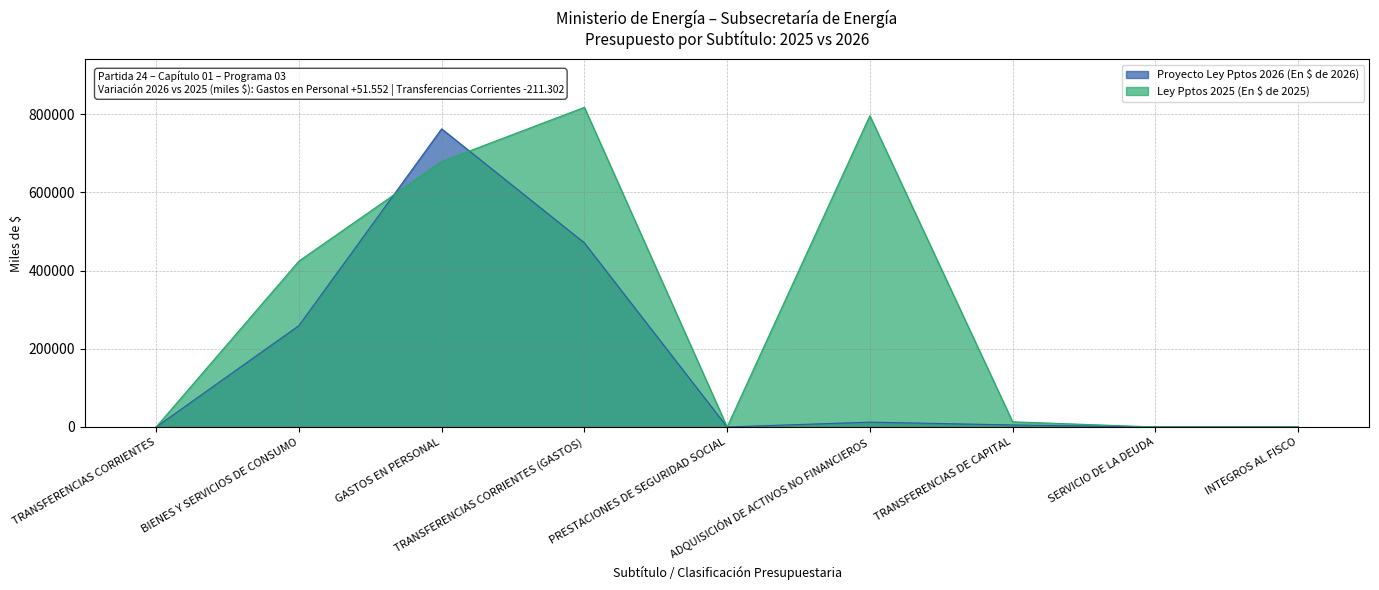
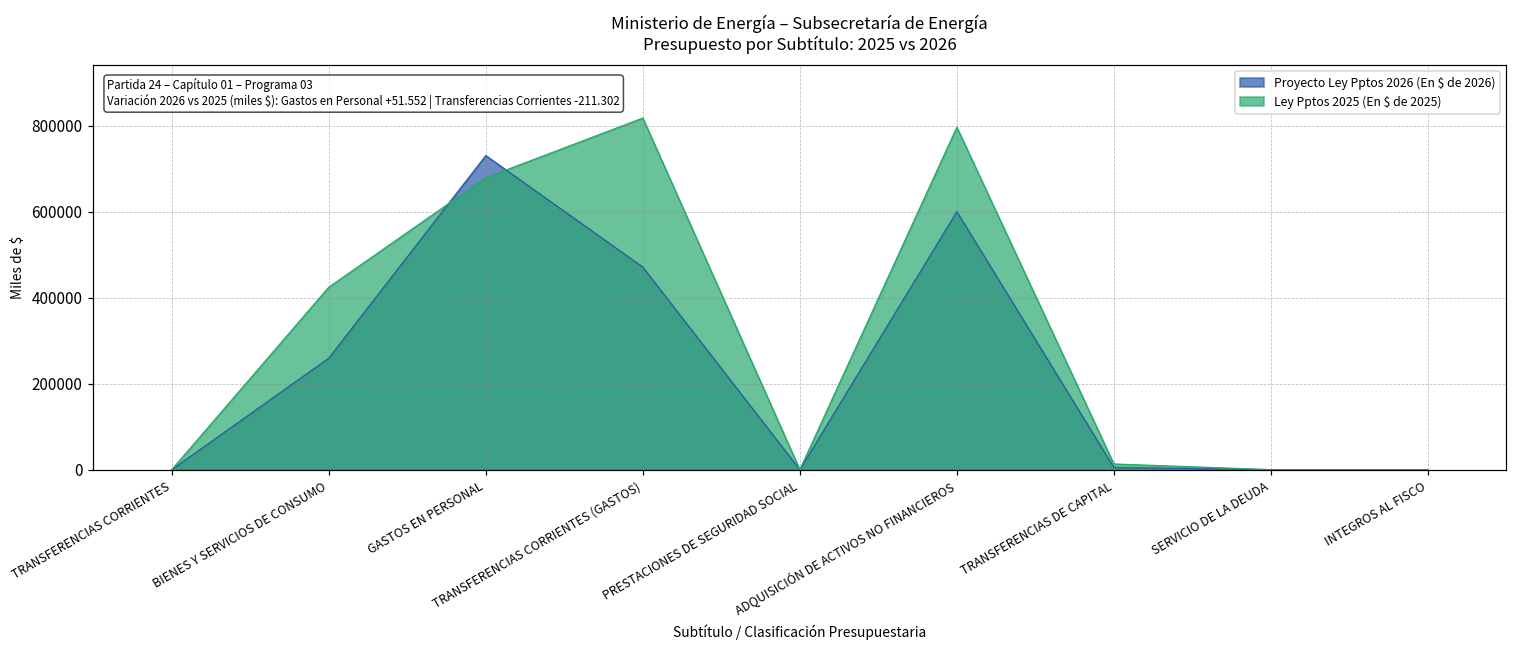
Proyecto Ley Pptos 2026 (En $ de 2026), GASTOS EN PERSONAL: 760000 -> 730000
Proyecto Ley Pptos 2026 (En $ de 2026), ADQUISICIÓN DE ACTIVOS NO FINANCIEROS: 10000 -> 600000
